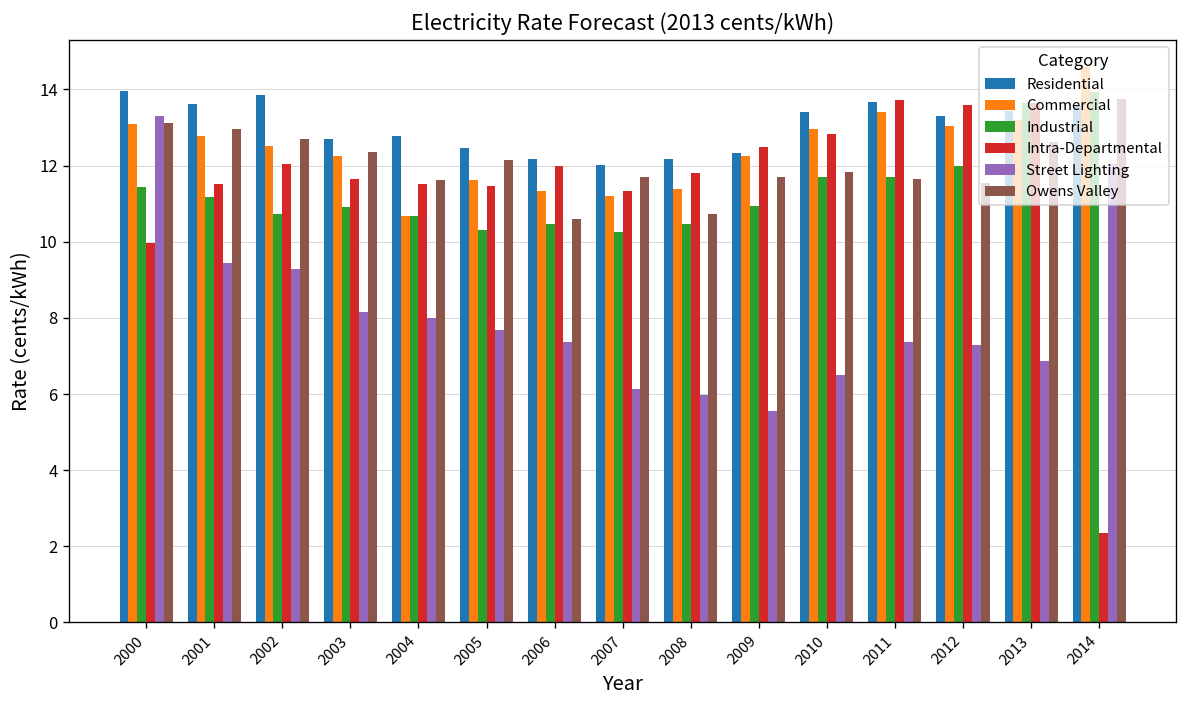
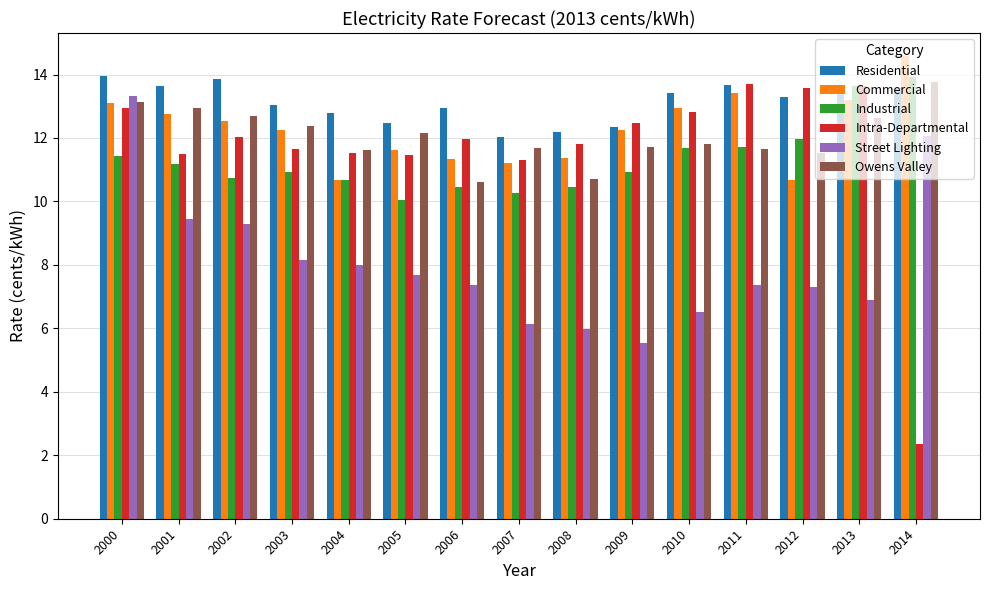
Intra-Departmental, 2000: 10.0 -> 12.9
Residential, 2003: 12.7 -> 13.0
Industrial, 2005: 10.3 -> 10.1
Residential, 2006: 12.2 -> 12.9
Commercial, 2012: 13.0 -> 10.7
